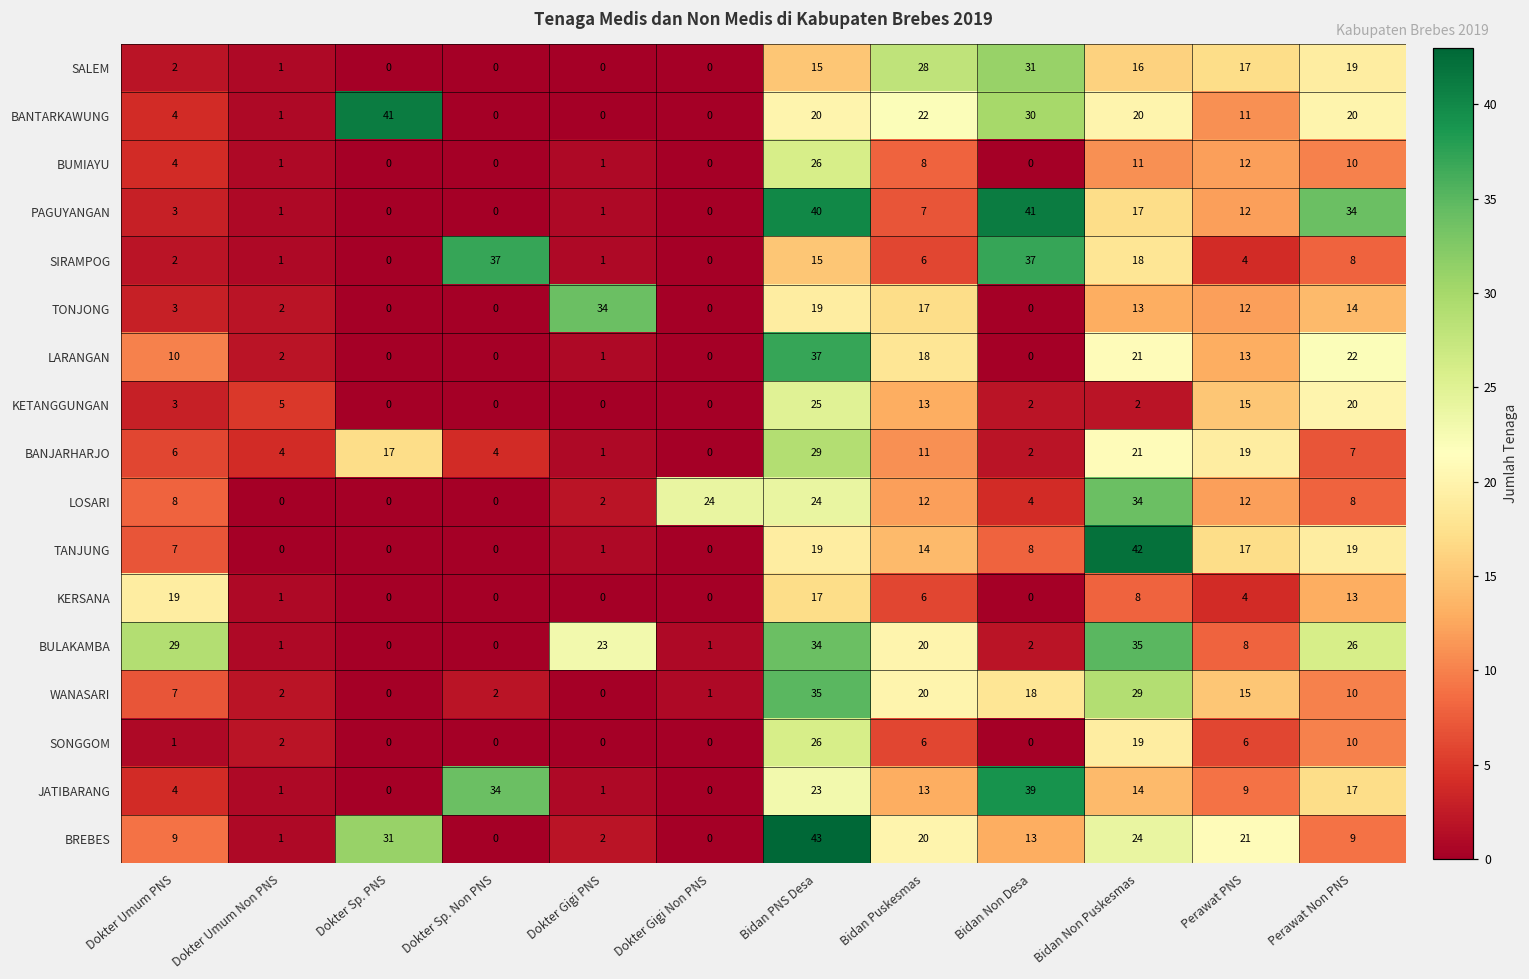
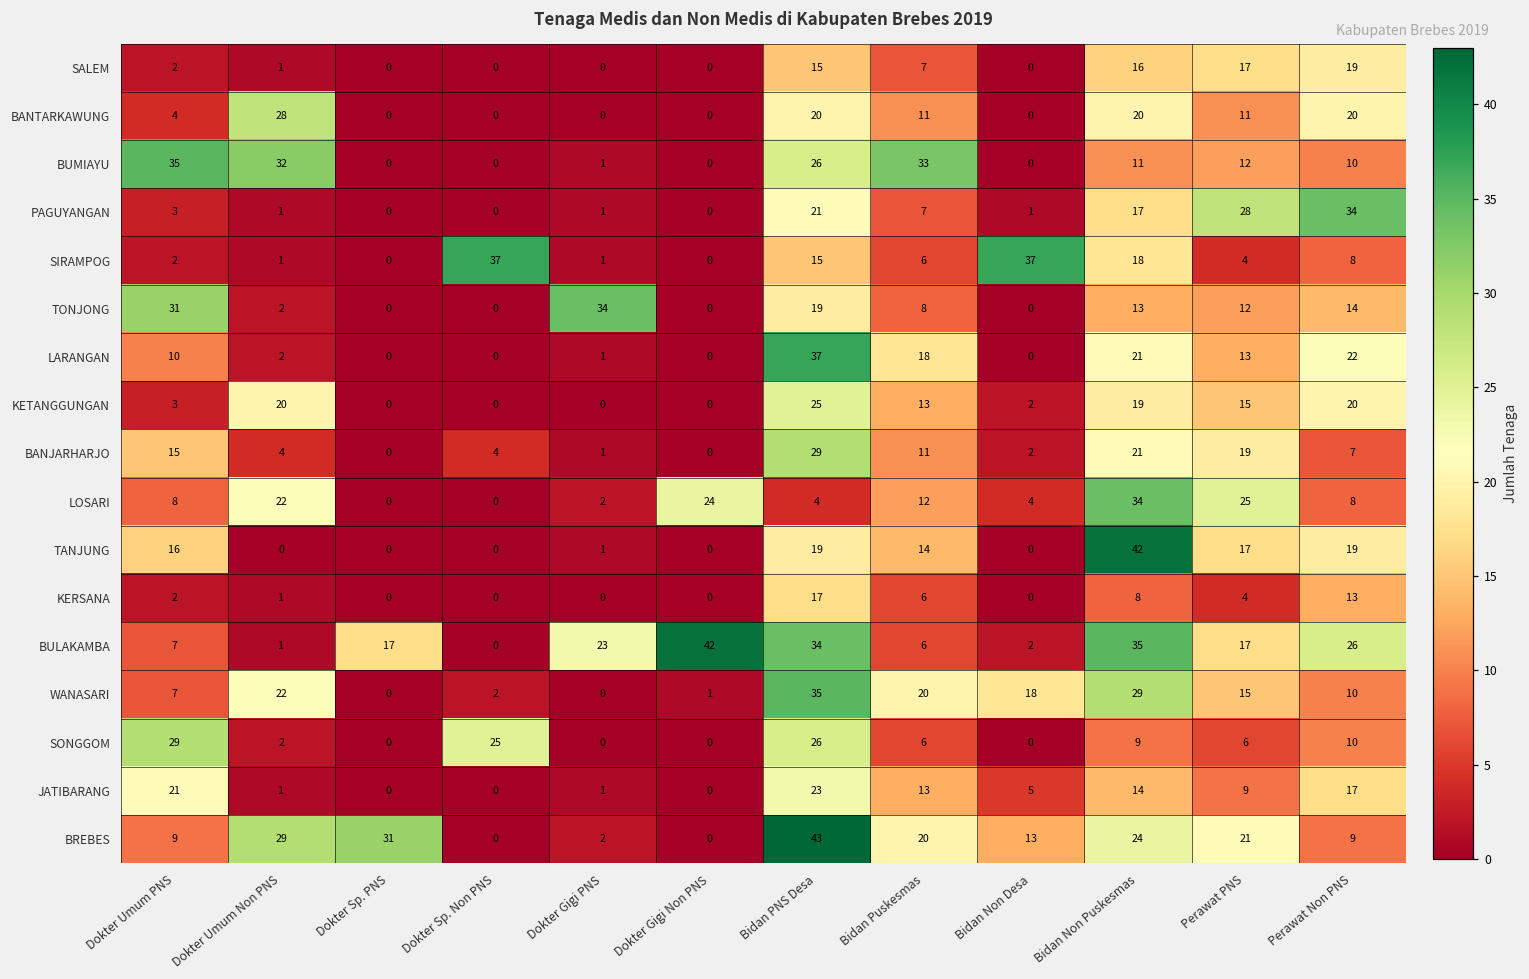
SALEM, Bidan Puskesmas: 28 -> 7
SALEM, Bidan Non Desa: 31 -> 0
BANTARKAWUNG, Dokter Umum Non PNS: 1 -> 28
BANTARKAWUNG, Dokter Sp. PNS: 41 -> 0
BANTARKAWUNG, Bidan Puskesmas: 22 -> 11
BANTARKAWUNG, Bidan Non Desa: 30 -> 0
BUMIAYU, Dokter Umum PNS: 4 -> 35
BUMIAYU, Dokter Umum Non PNS: 1 -> 32
BUMIAYU, Bidan Puskesmas: 8 -> 33
PAGUYANGAN, Bidan PNS Desa: 40 -> 21
PAGUYANGAN, Bidan Non Desa: 41 -> 1
PAGUYANGAN, Perawat PNS: 12 -> 28
TONJONG, Dokter Umum PNS: 3 -> 31
TONJONG, Bidan Puskesmas: 17 -> 8
KETANGGUNGAN, Dokter Umum Non PNS: 5 -> 20
KETANGGUNGAN, Bidan Non Puskesmas: 2 -> 19
BANJARHARJO, Dokter Umum PNS: 6 -> 15
BANJARHARJO, Dokter Sp. PNS: 17 -> 0
LOSARI, Dokter Umum Non PNS: 0 -> 22
LOSARI, Bidan PNS Desa: 24 -> 4
LOSARI, Perawat PNS: 12 -> 25
TANJUNG, Dokter Umum PNS: 7 -> 16
TANJUNG, Bidan Non Desa: 8 -> 0
KERSANA, Dokter Umum PNS: 19 -> 2
BULAKAMBA, Dokter Umum PNS: 29 -> 7
BULAKAMBA, Dokter Sp. PNS: 0 -> 17
BULAKAMBA, Dokter Gigi Non PNS: 1 -> 42
BULAKAMBA, Bidan Puskesmas: 20 -> 6
BULAKAMBA, Perawat PNS: 8 -> 17
WANASARI, Dokter Umum Non PNS: 2 -> 22
SONGGOM, Dokter Umum PNS: 1 -> 29
SONGGOM, Dokter Sp. Non PNS: 0 -> 25
SONGGOM, Bidan Non Puskesmas: 19 -> 9
JATIBARANG, Dokter Umum PNS: 4 -> 21
JATIBARANG, Dokter Sp. Non PNS: 34 -> 0
JATIBARANG, Bidan Non Desa: 39 -> 5
BREBES, Dokter Umum Non PNS: 1 -> 29
